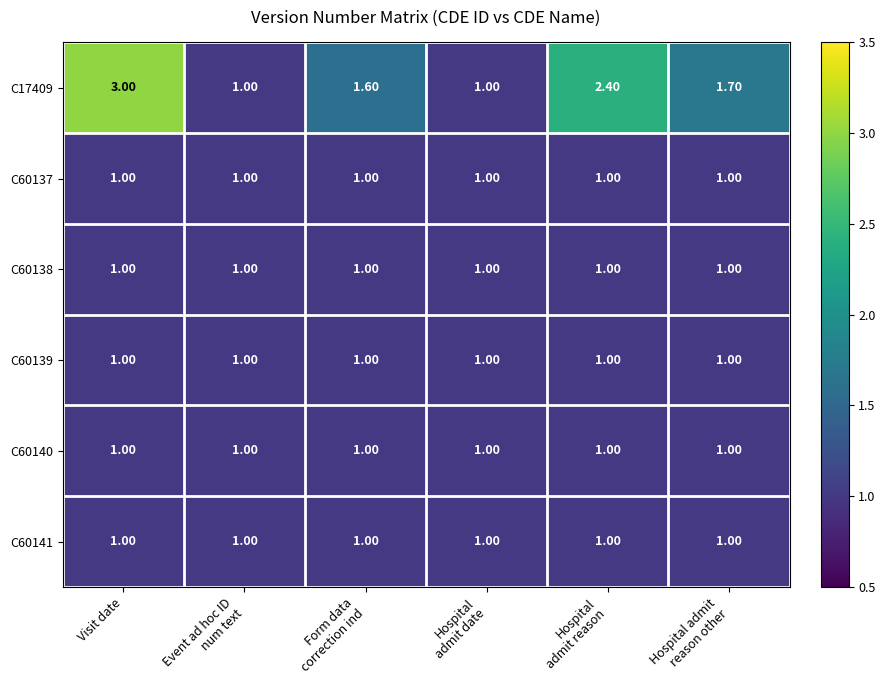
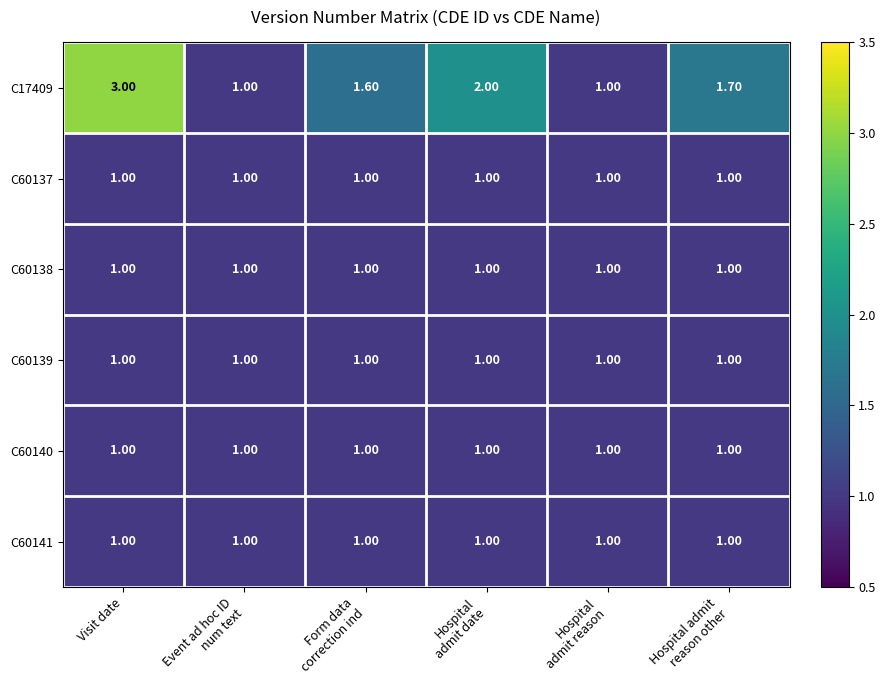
C17409, Hospital admit date: 1.00 -> 2.00
C17409, Hospital admit reason: 2.40 -> 1.00
